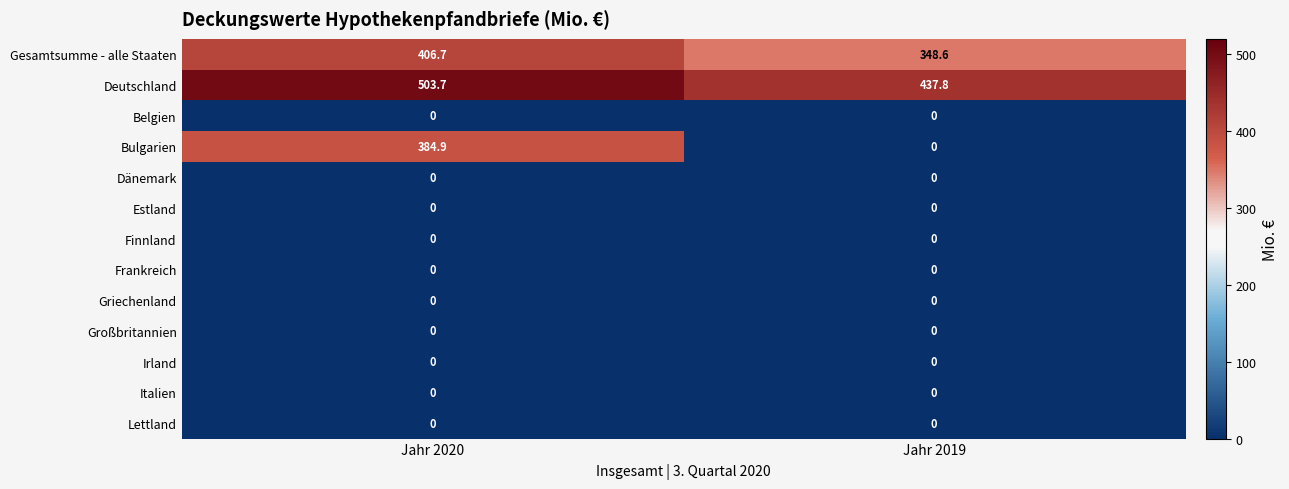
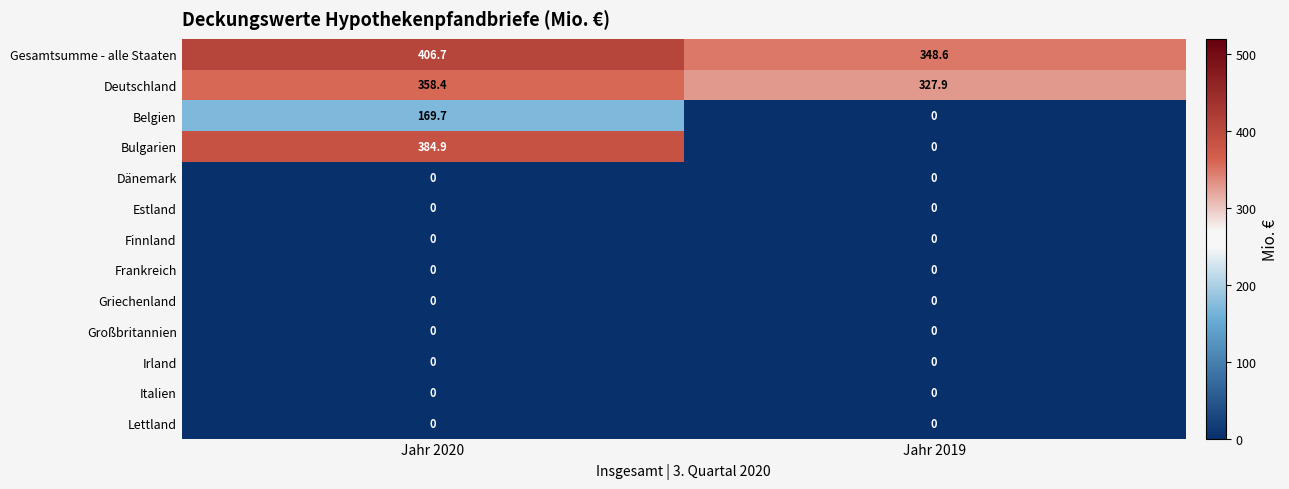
Deutschland, Jahr 2020: 503.7 -> 358.4
Deutschland, Jahr 2019: 437.8 -> 327.9
Belgien, Jahr 2020: 0 -> 169.7
